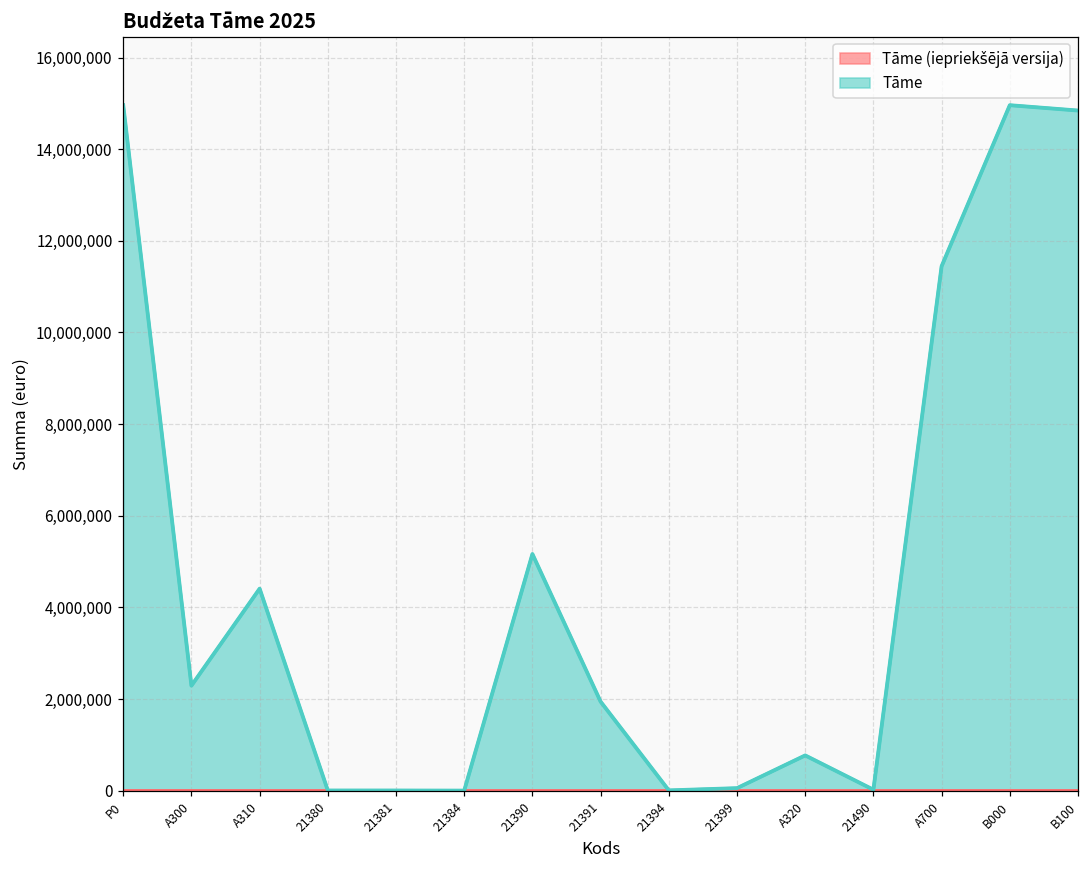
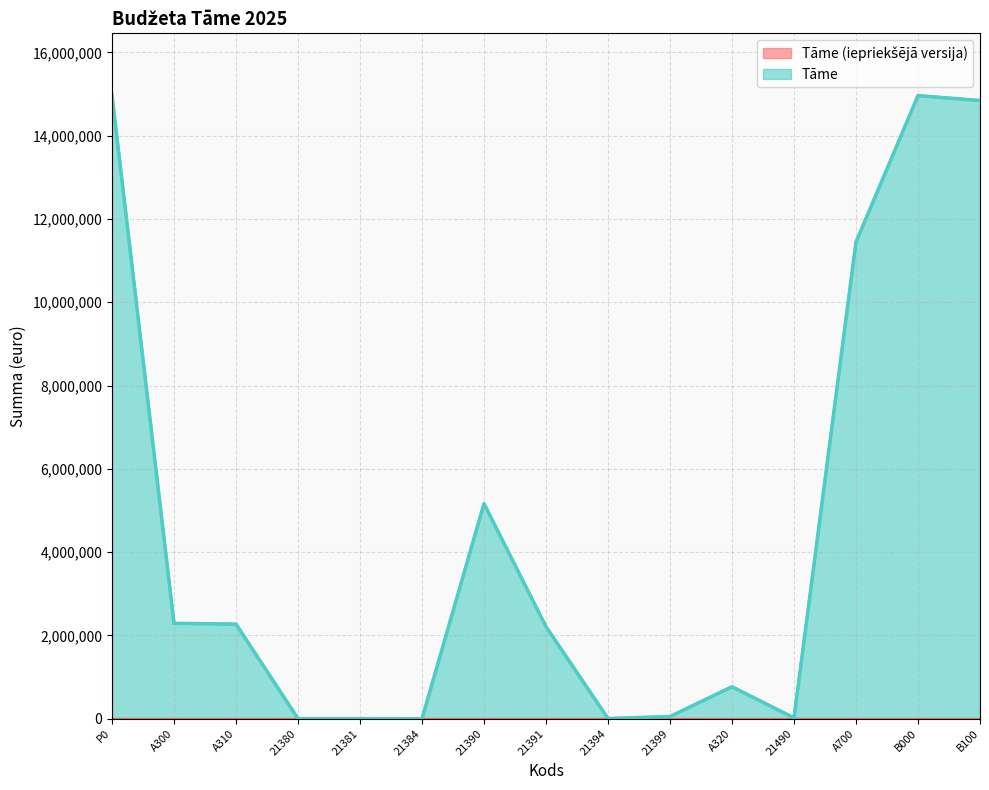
Tāme, A310: 4,400,000 -> 2,300,000
Tāme, 21391: 1,900,000 -> 2,200,000
